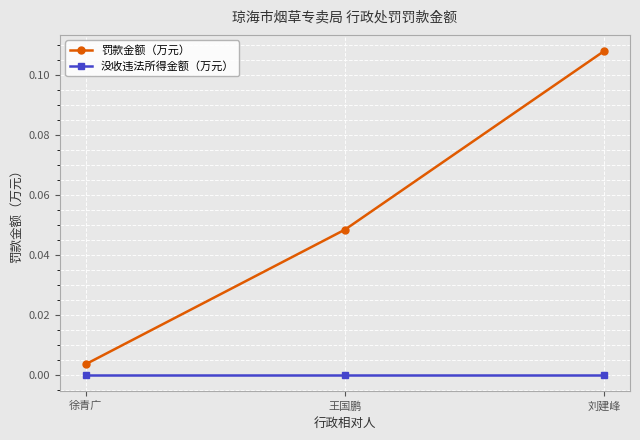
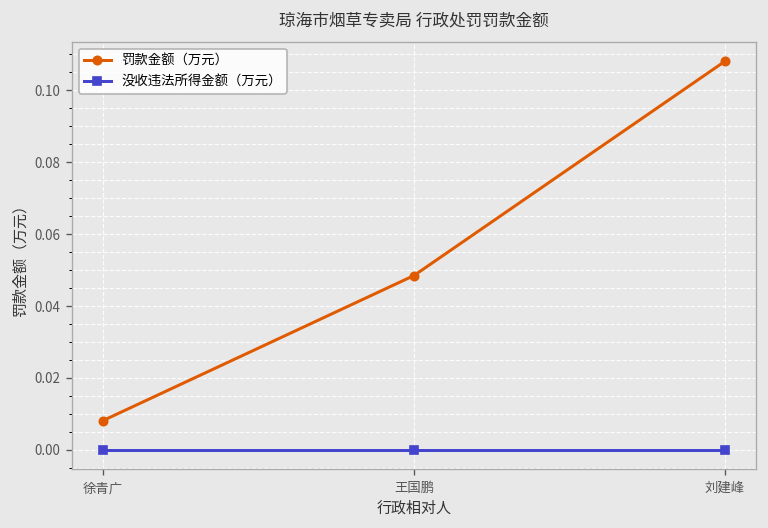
罚款金额（万元）, 徐青广: 0.004 -> 0.008
